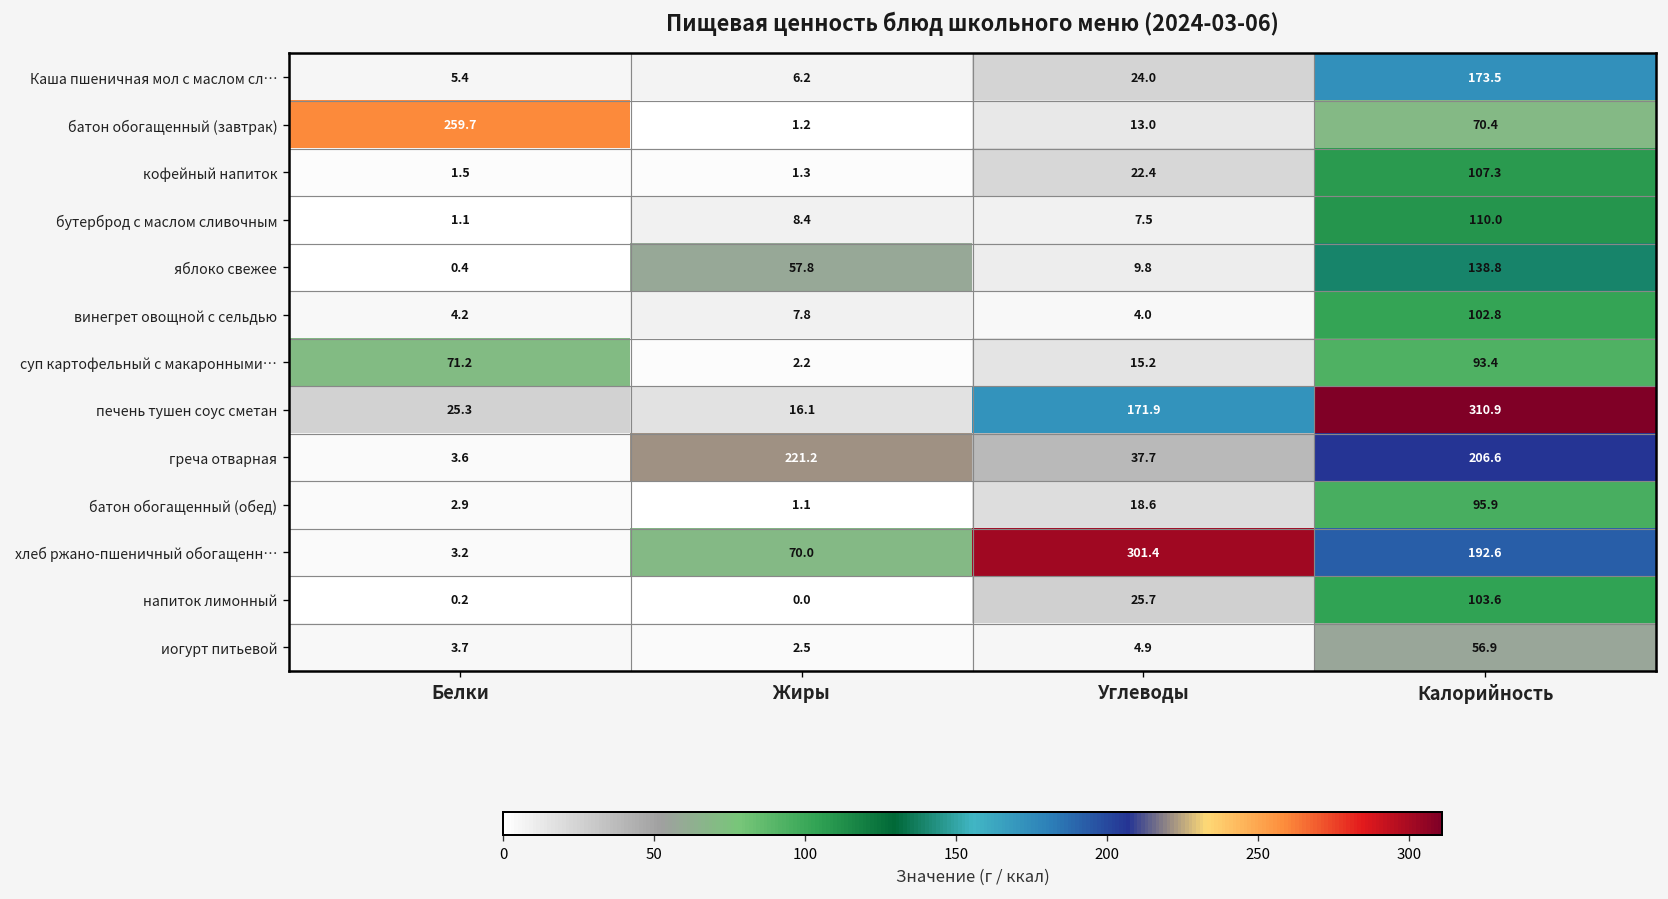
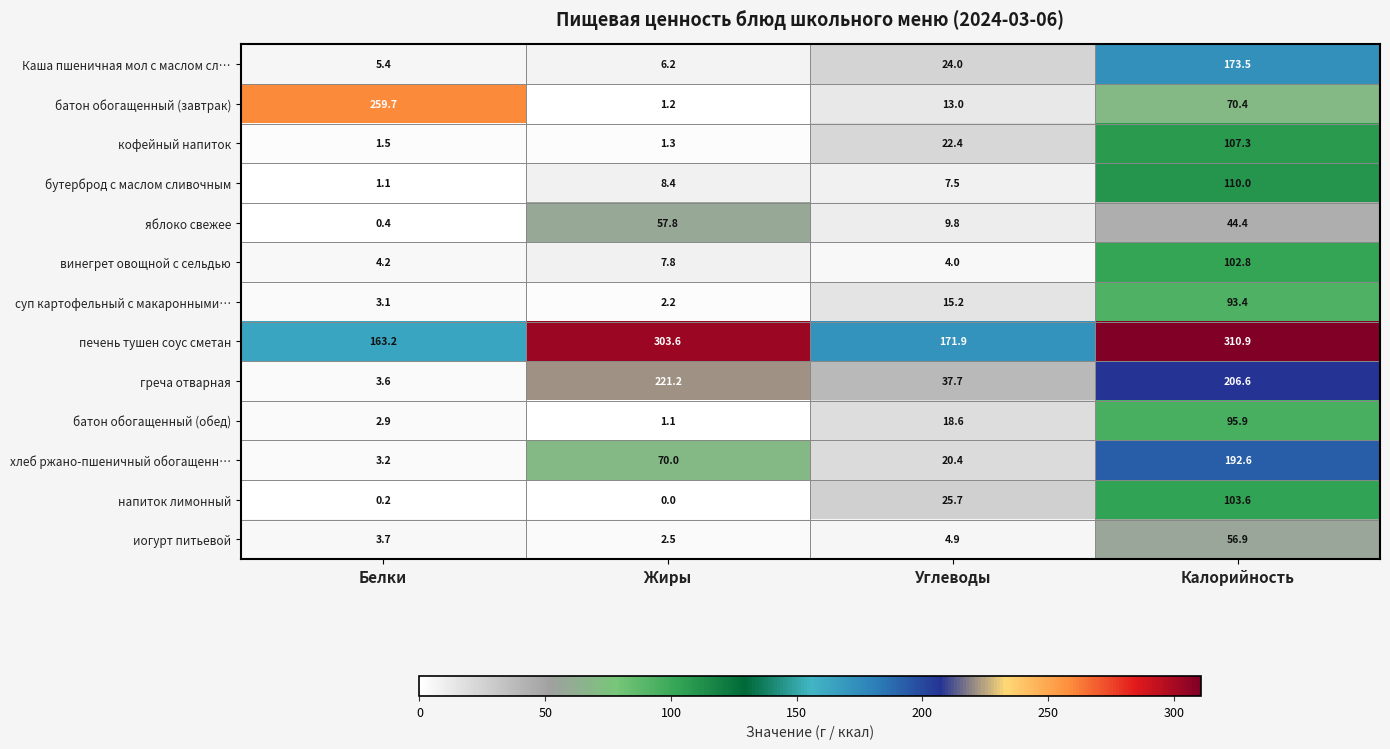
яблоко свежее, Калорийность: 138.8 -> 44.4
суп картофельный с макаронными…, Белки: 71.2 -> 3.1
печень тушен соус сметан, Белки: 25.3 -> 163.2
печень тушен соус сметан, Жиры: 16.1 -> 303.6
хлеб ржано-пшеничный обогащенн…, Углеводы: 301.4 -> 20.4
